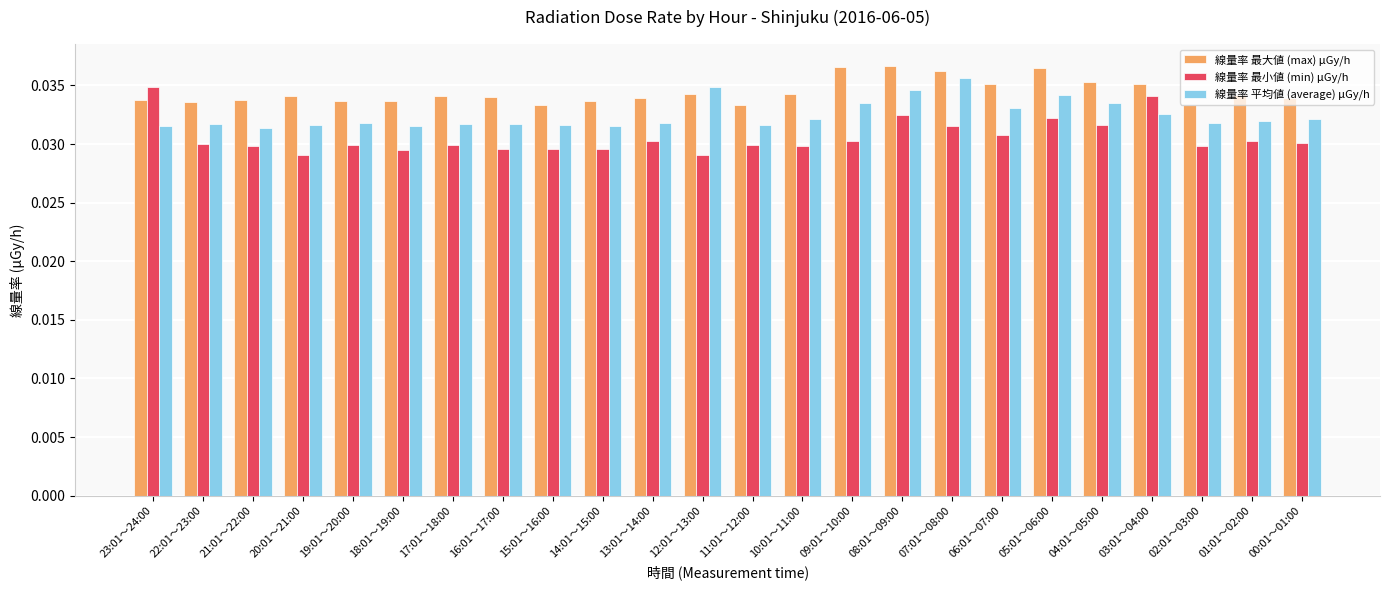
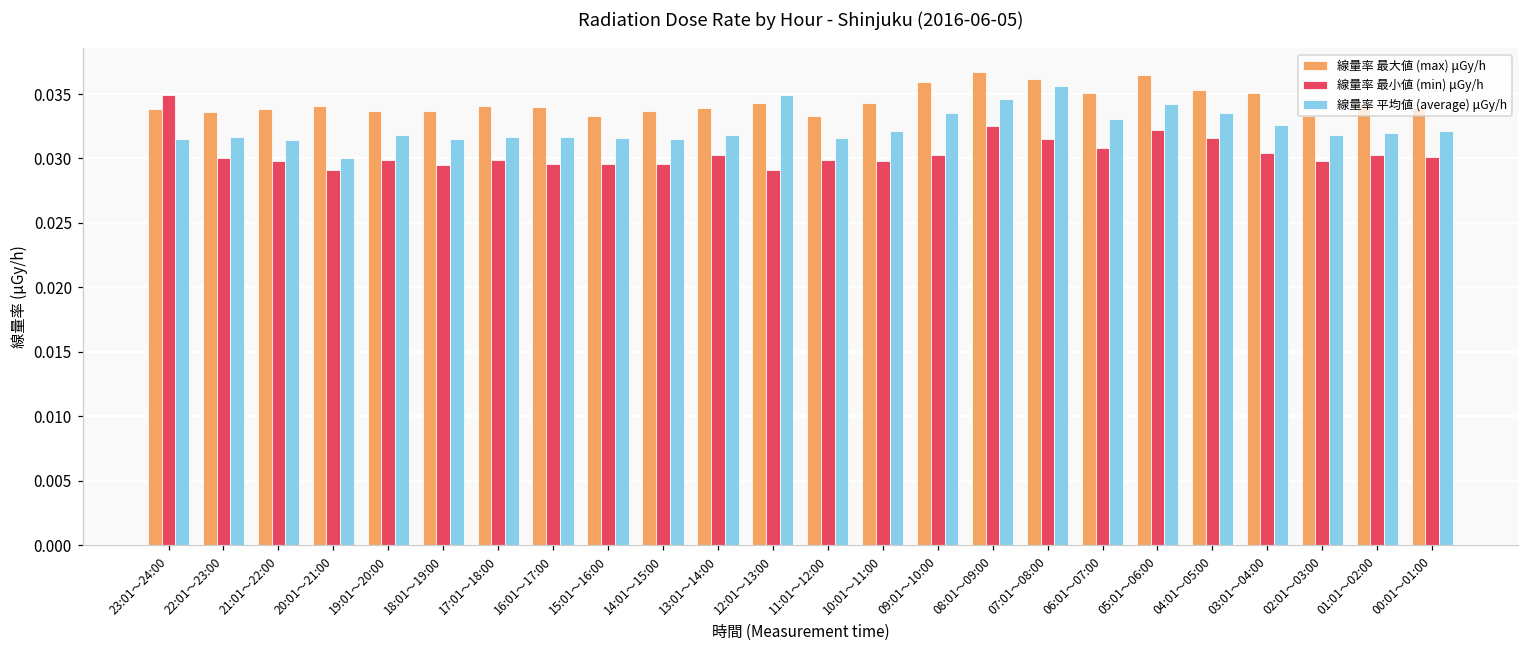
線量率 平均値 (average) μGy/h, 20:01～21:00: 0.0316 -> 0.0300
線量率 最大値 (max) μGy/h, 09:01～10:00: 0.0366 -> 0.0359
線量率 最小値 (min) μGy/h, 03:01～04:00: 0.0341 -> 0.0304
